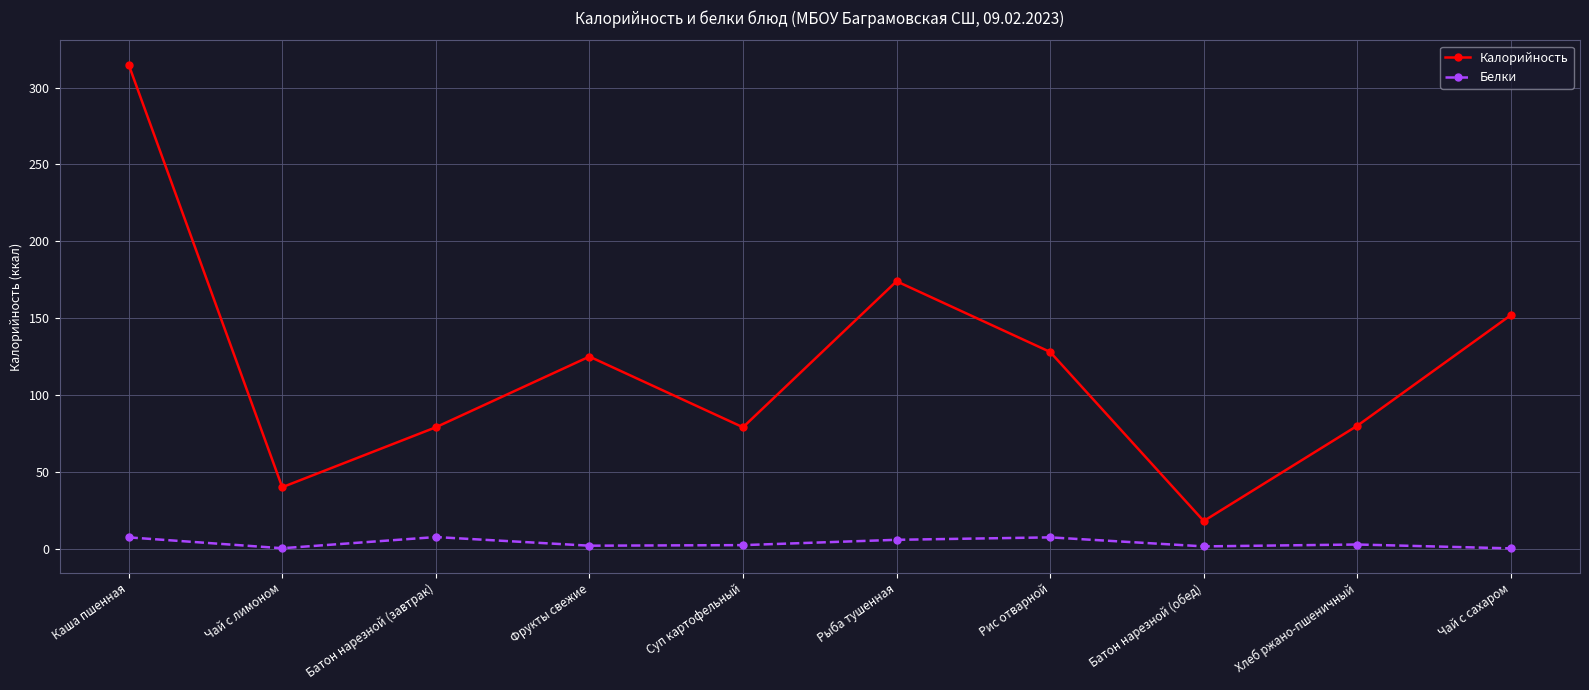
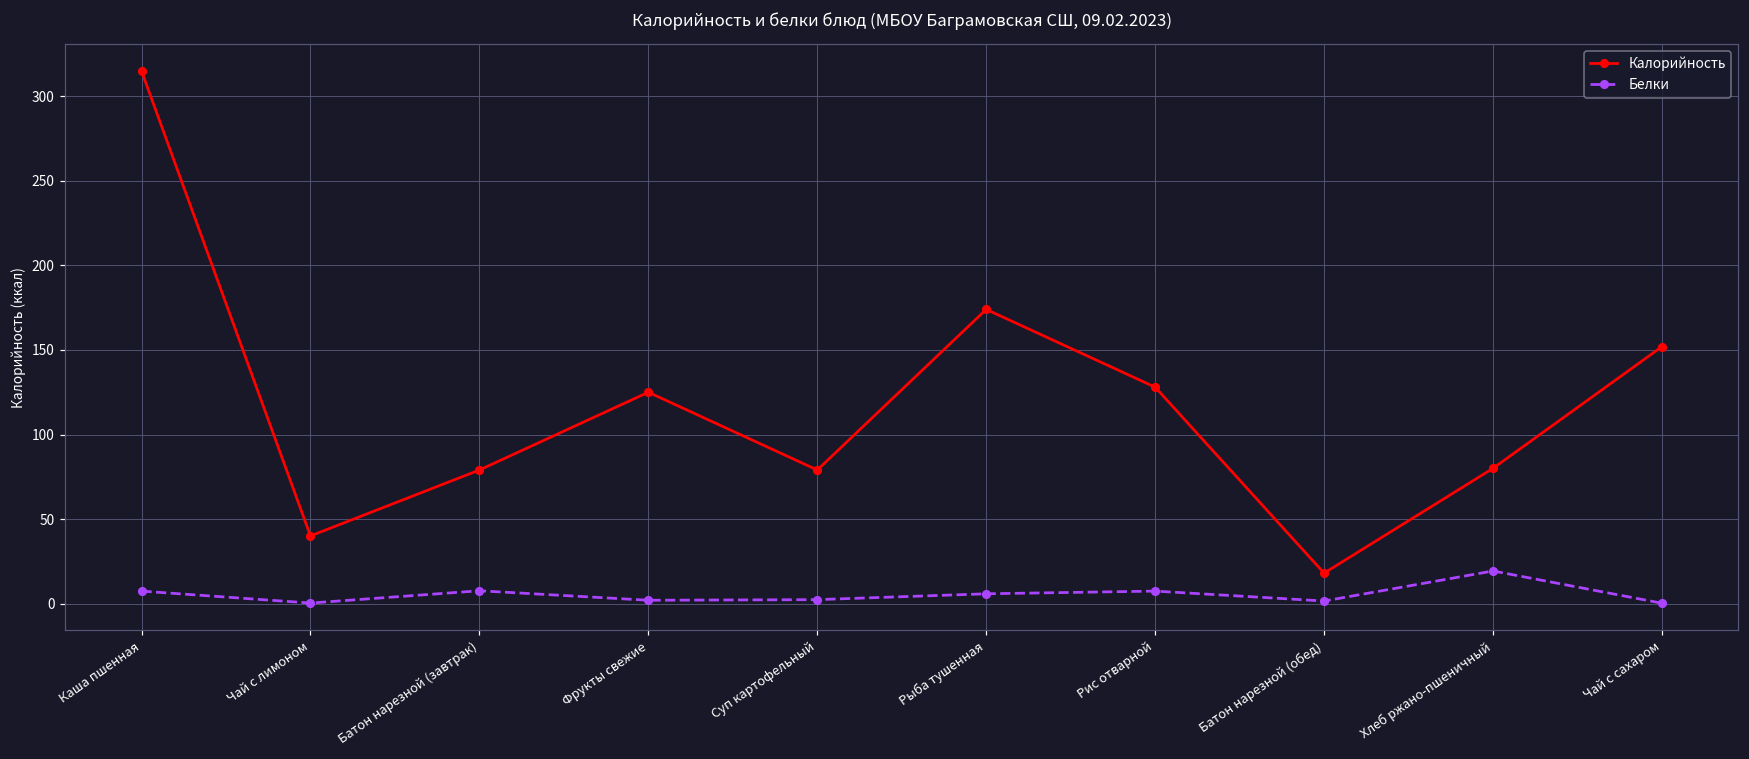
Белки, Хлеб ржано-пшеничный: 3 -> 19
